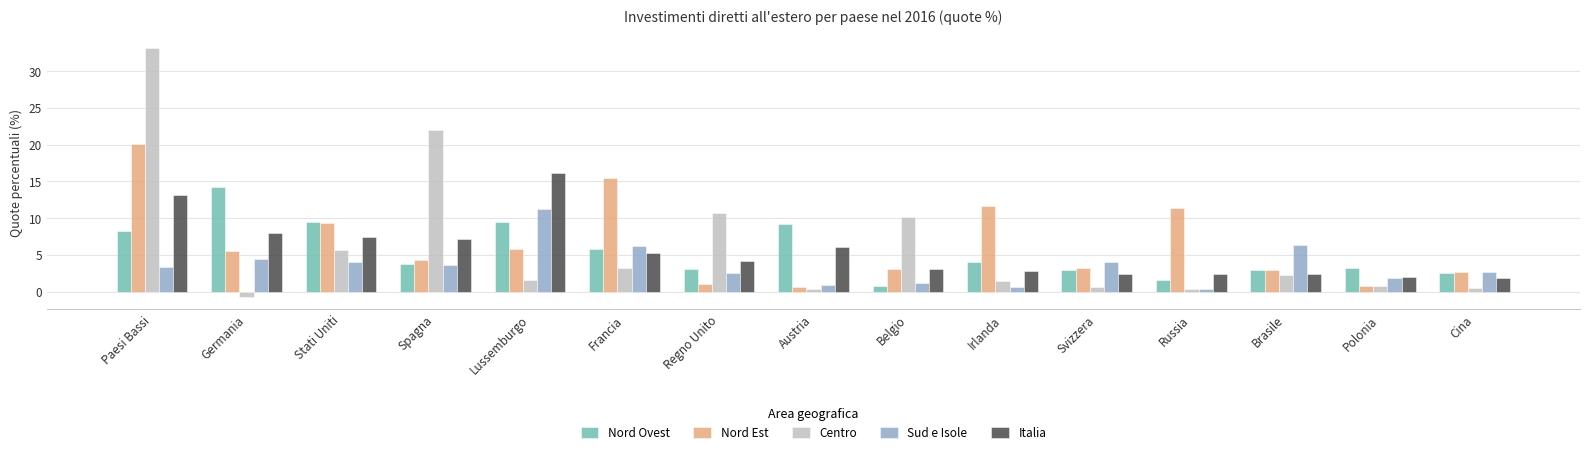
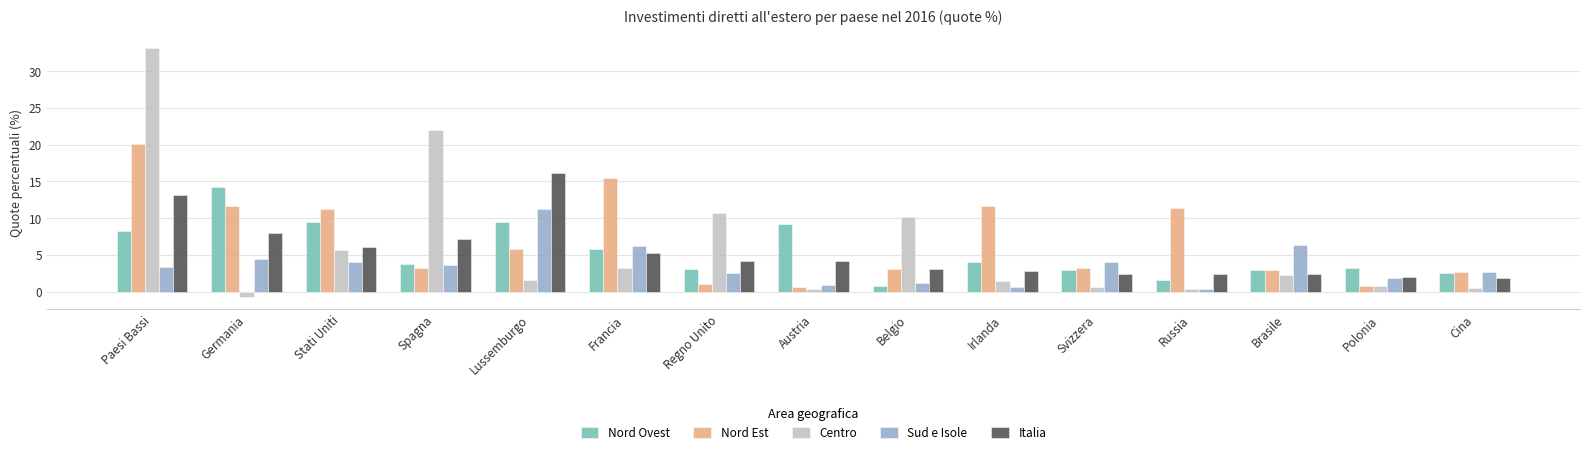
Nord Est, Germania: 6 -> 12
Nord Est, Stati Uniti: 9 -> 11
Italia, Stati Uniti: 7 -> 6
Nord Est, Spagna: 4 -> 3
Italia, Austria: 6 -> 4
